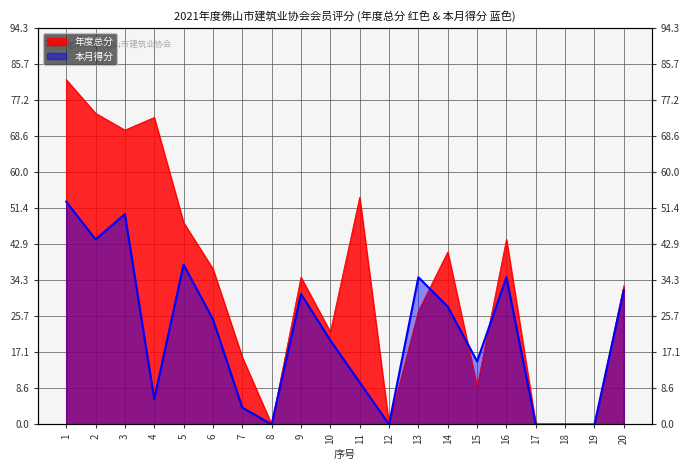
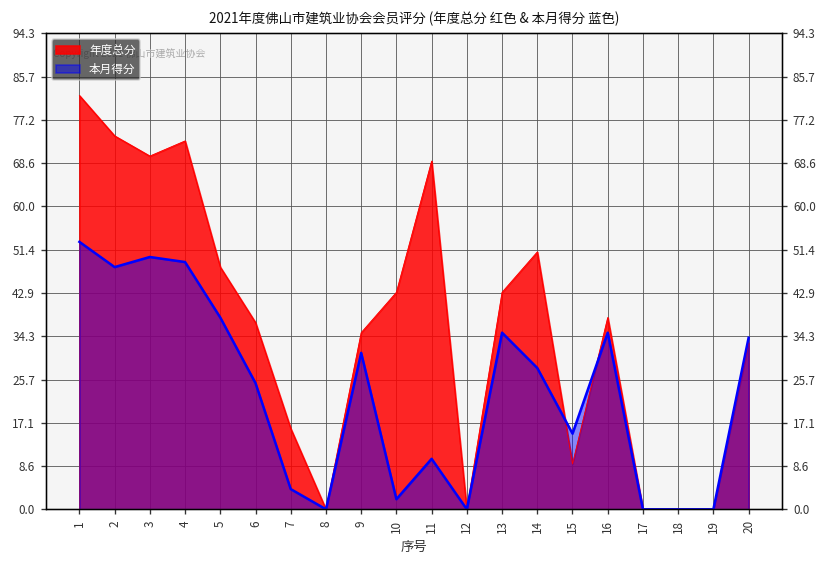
本月得分, 2: 44 -> 48
本月得分, 4: 6 -> 49
年度总分, 10: 22 -> 43
本月得分, 10: 20 -> 2
年度总分, 11: 54 -> 69
年度总分, 13: 27 -> 43
年度总分, 14: 41 -> 51
年度总分, 16: 44 -> 38
本月得分, 20: 32 -> 34
